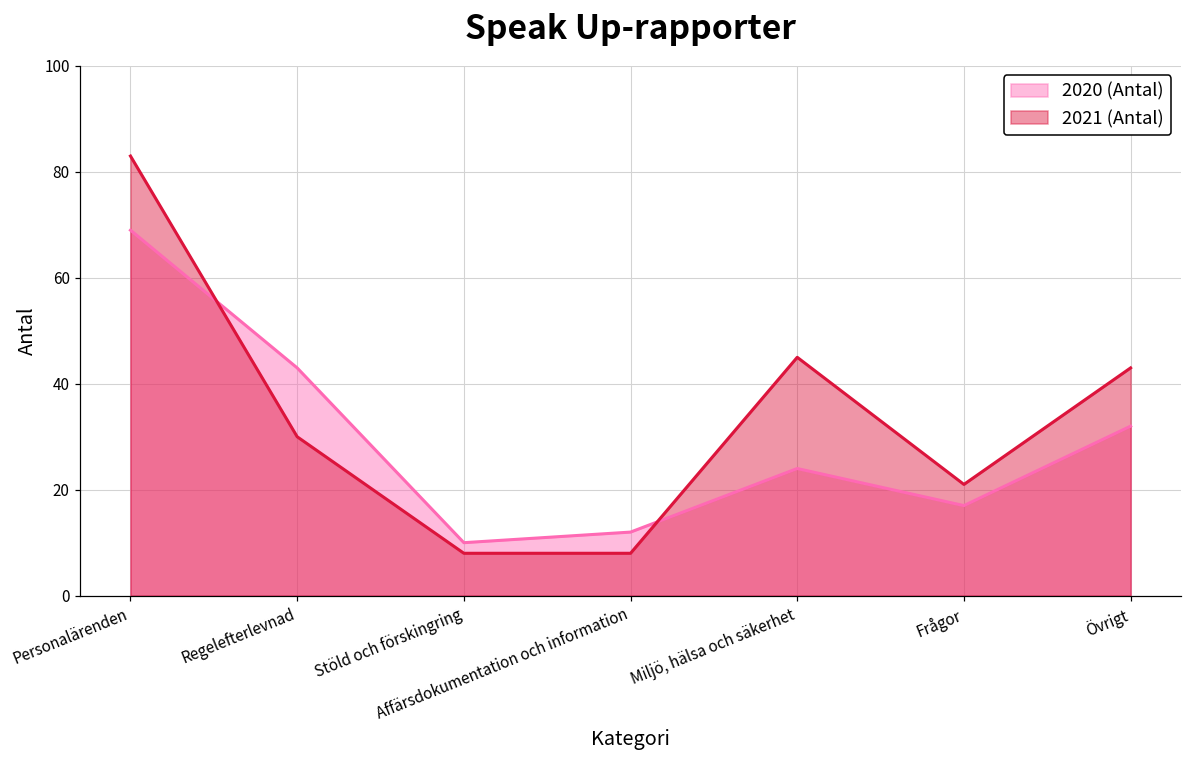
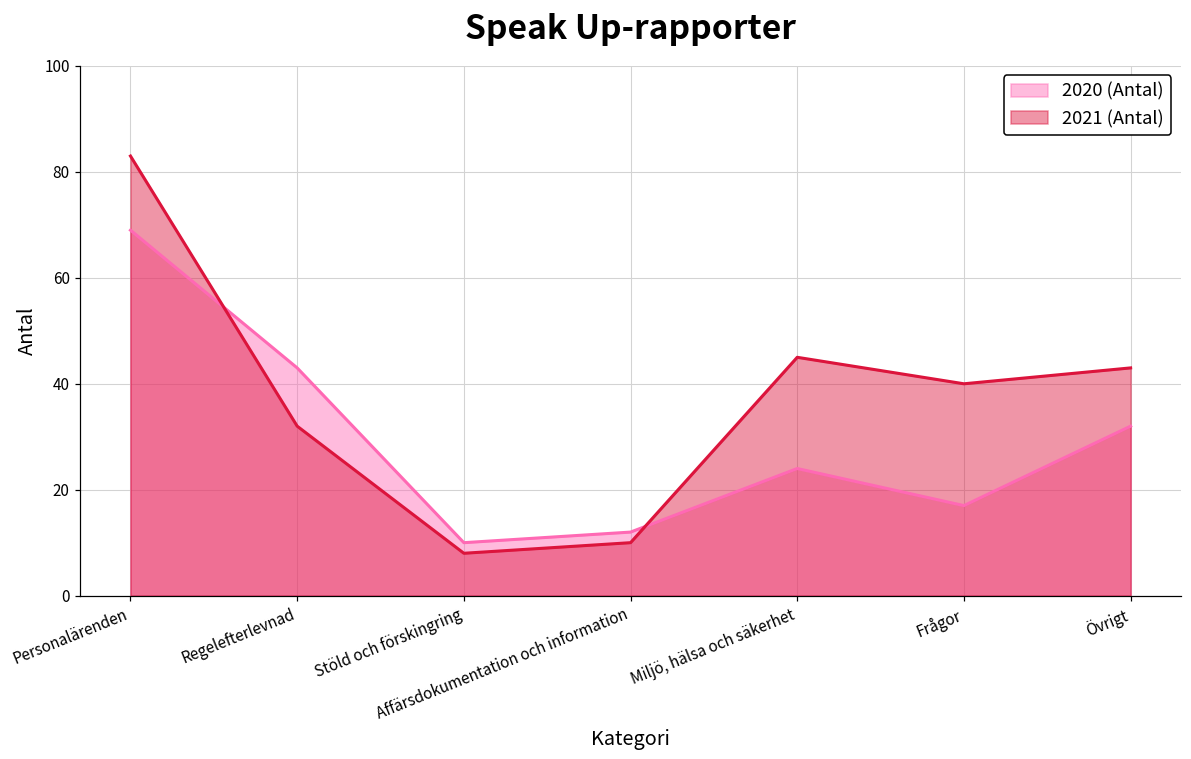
2021 (Antal), Regelefterlevnad: 30 -> 32
2021 (Antal), Affärsdokumentation och information: 8 -> 10
2021 (Antal), Frågor: 21 -> 40
